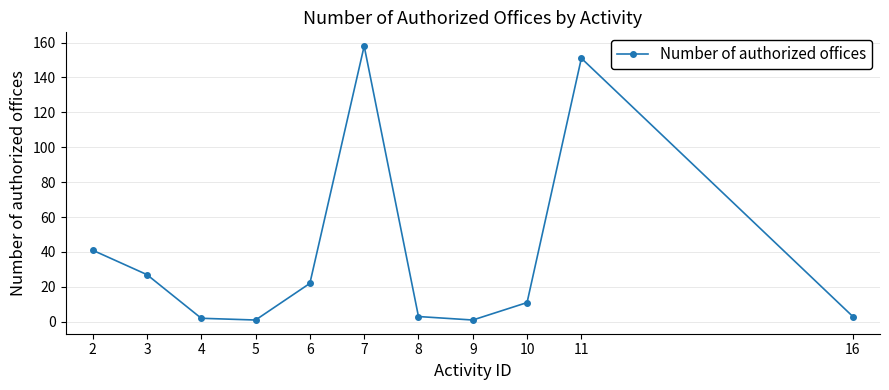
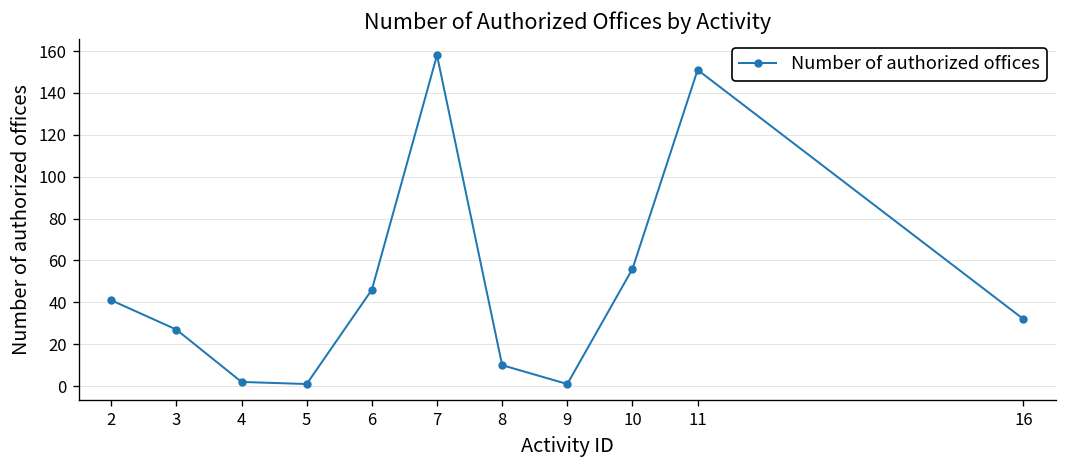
6: 22 -> 46
8: 3 -> 10
10: 11 -> 56
16: 3 -> 32
